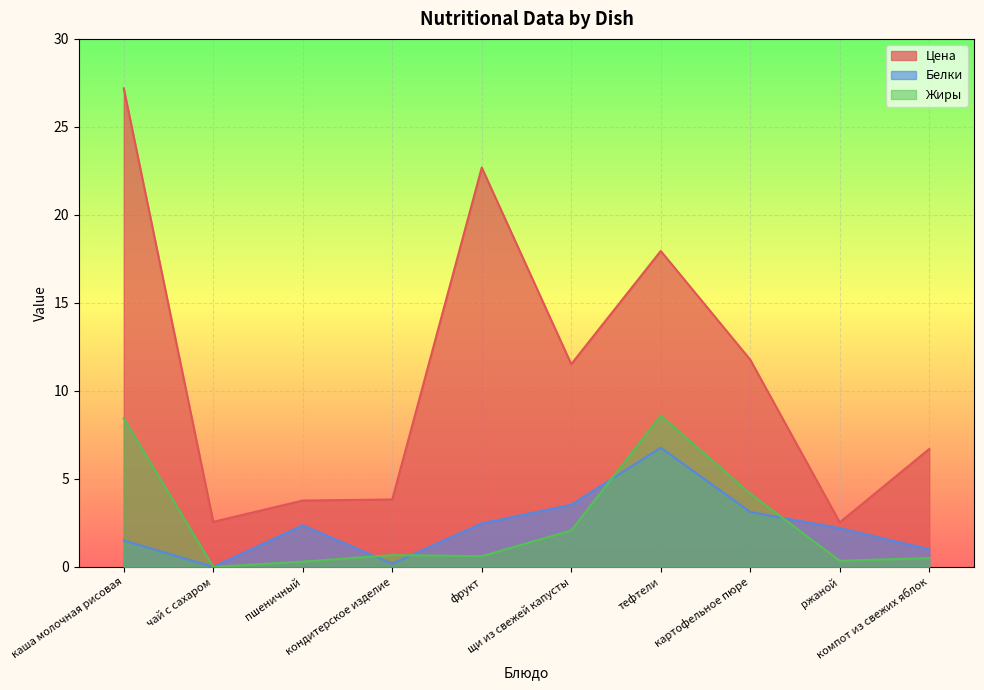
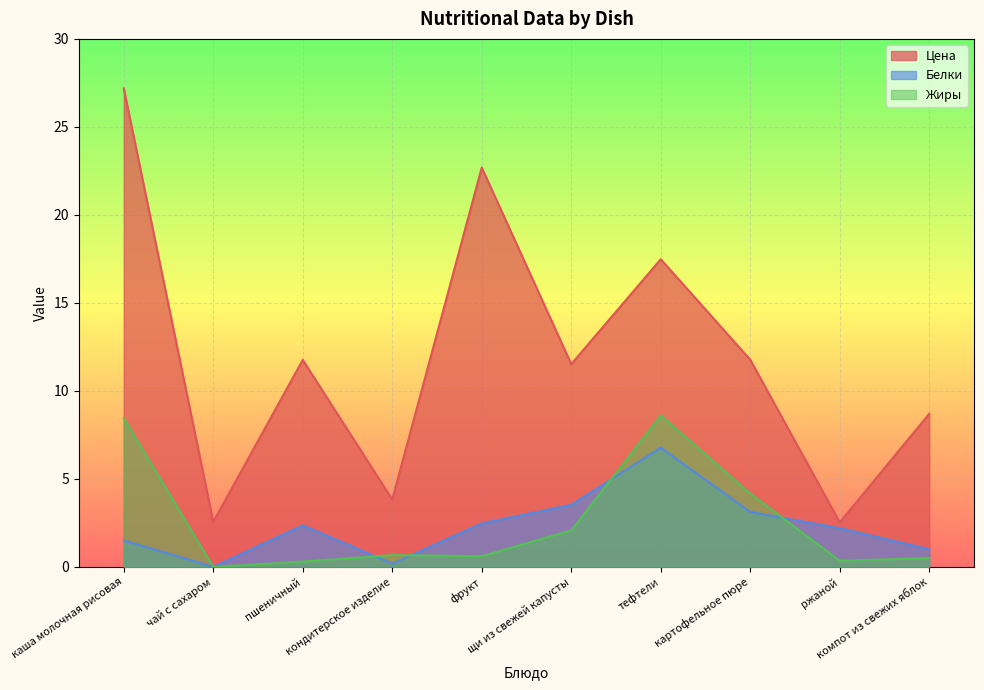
Цена, пшеничный: 3.8 -> 11.8
Цена, тефтели: 18.0 -> 17.5
Цена, компот из свежих яблок: 6.7 -> 8.7
